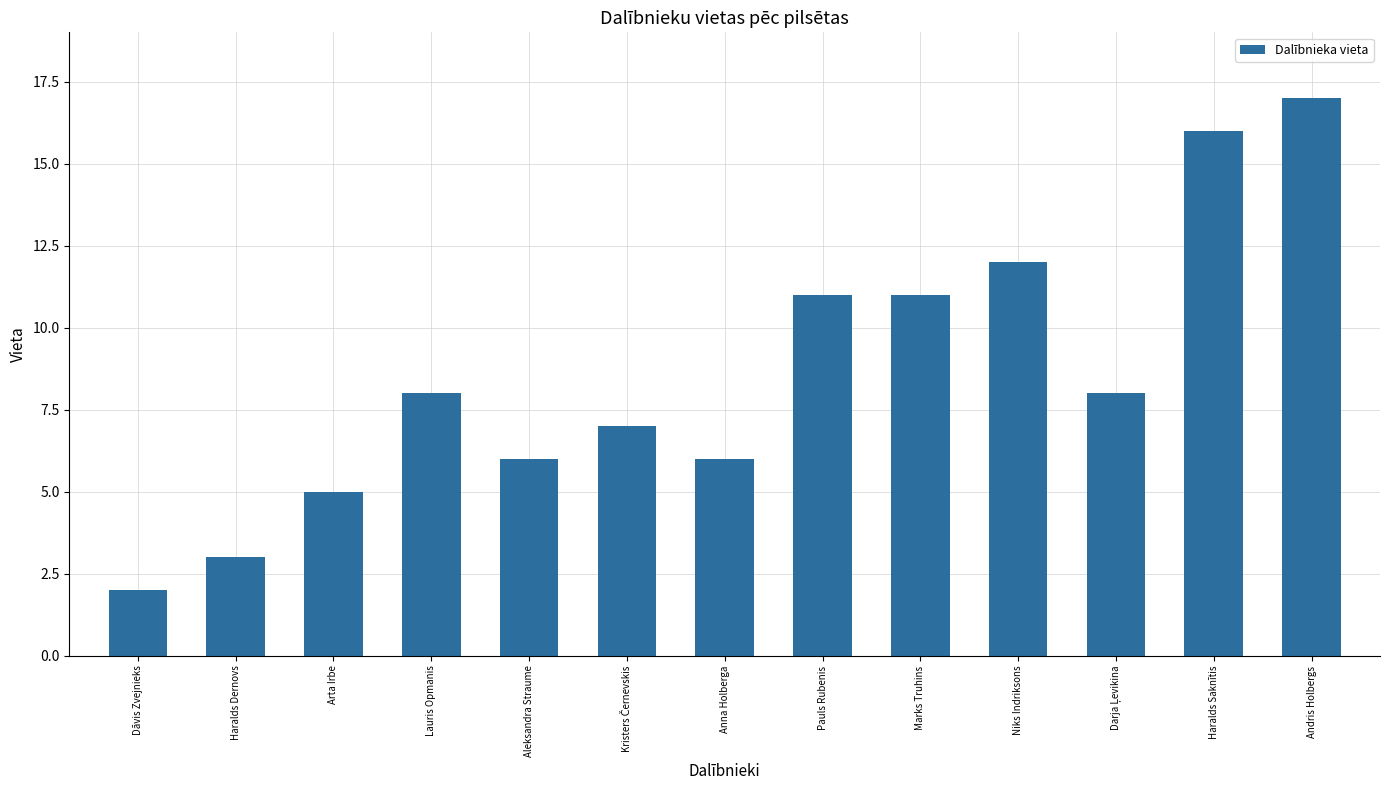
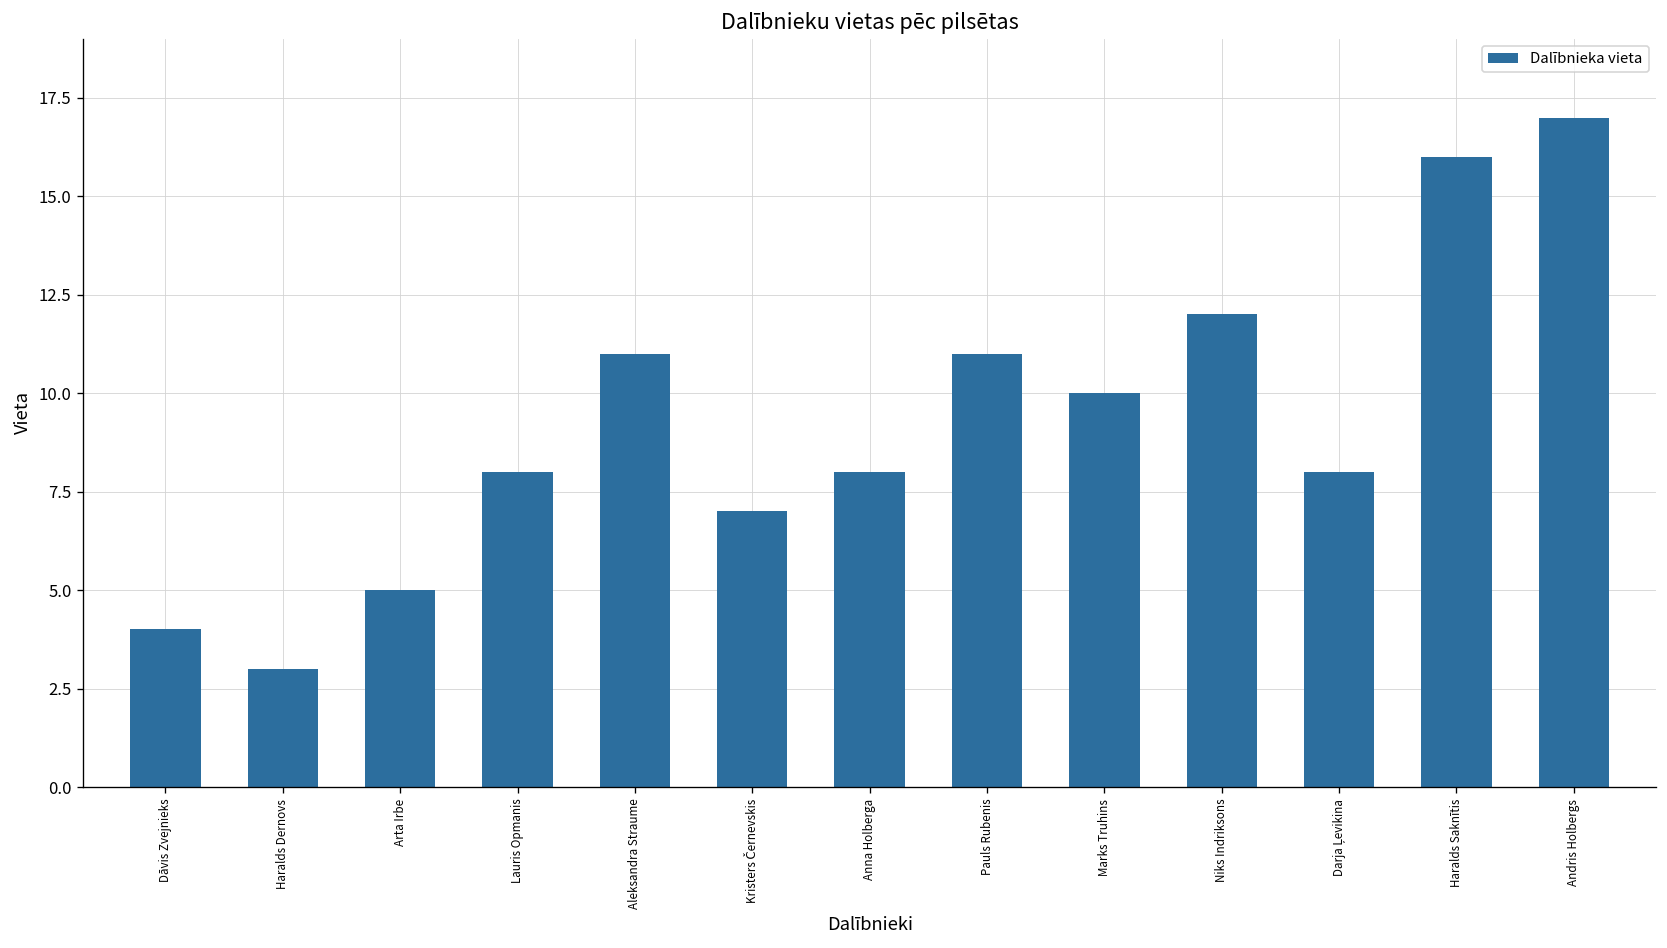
Dāvis Zvejnieks: 2 -> 4
Aleksandra Straume: 6 -> 11
Anna Holberga: 6 -> 8
Marks Truhins: 11 -> 10
